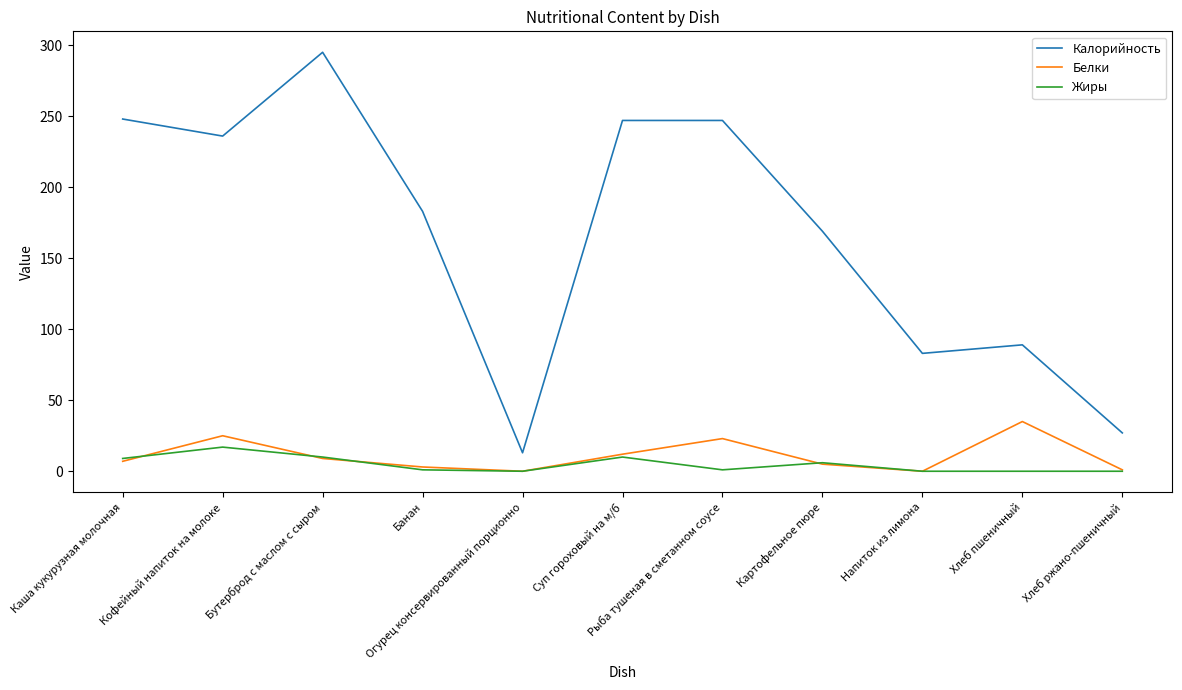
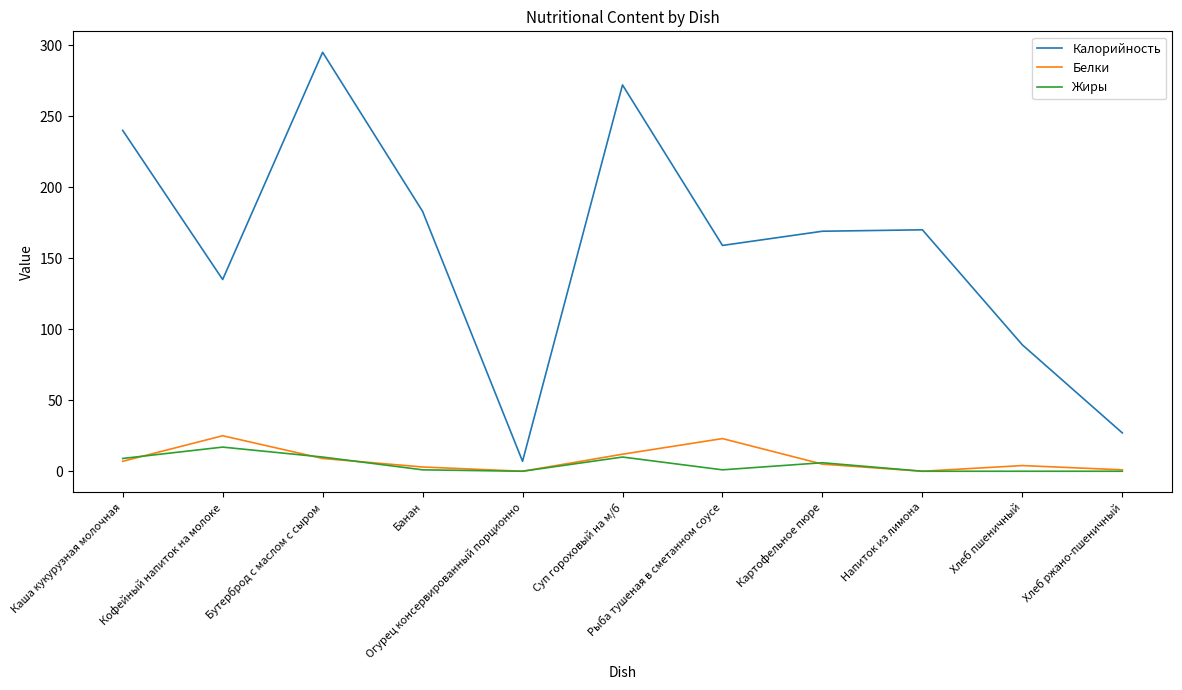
Калорийность, Каша кукурузная молочная: 248 -> 240
Калорийность, Кофейный напиток на молоке: 236 -> 135
Калорийность, Огурец консервированный порционно: 13 -> 7
Калорийность, Суп гороховый на м/б: 247 -> 272
Калорийность, Рыба тушеная в сметанном соусе: 247 -> 159
Калорийность, Напиток из лимона: 83 -> 170
Белки, Хлеб пшеничный: 35 -> 4
